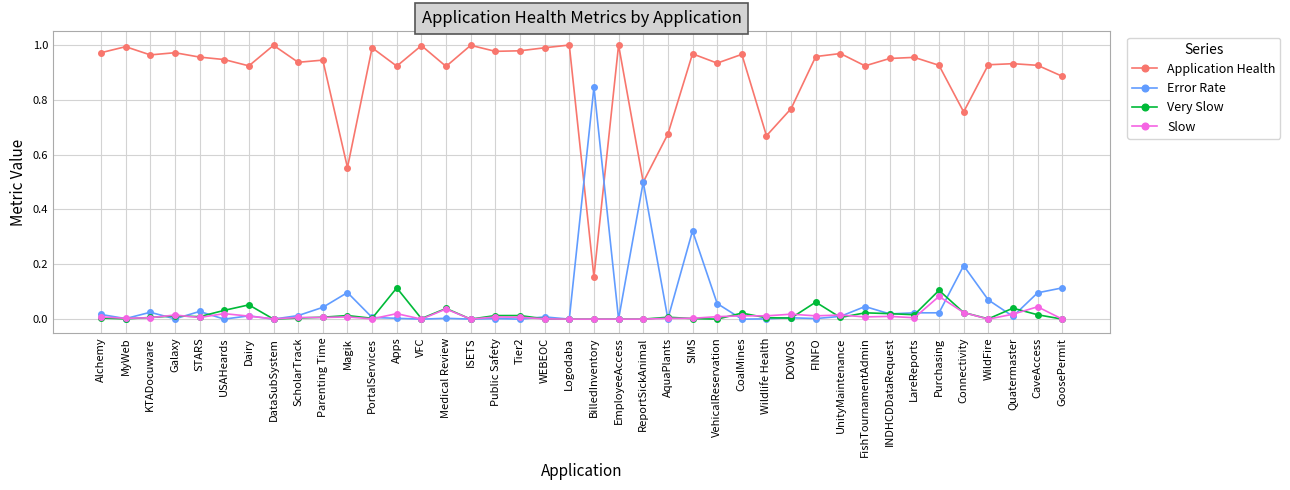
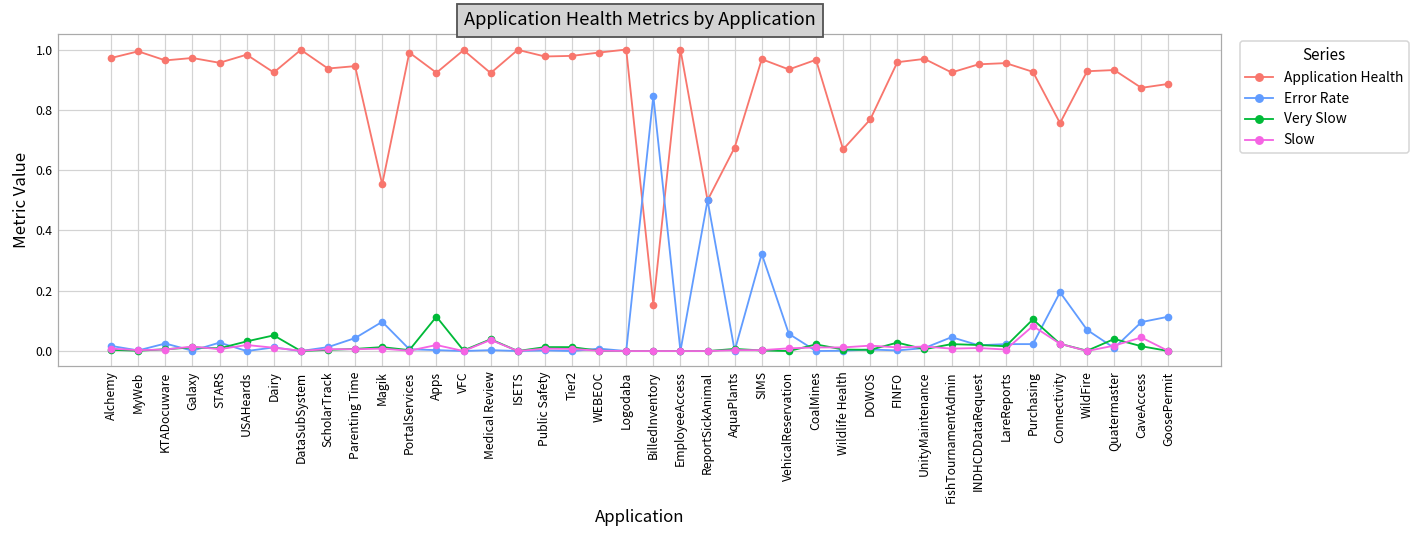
Application Health, USAHeards: 0.95 -> 0.98
Very Slow, FINFO: 0.06 -> 0.03
Application Health, CaveAccess: 0.93 -> 0.87
